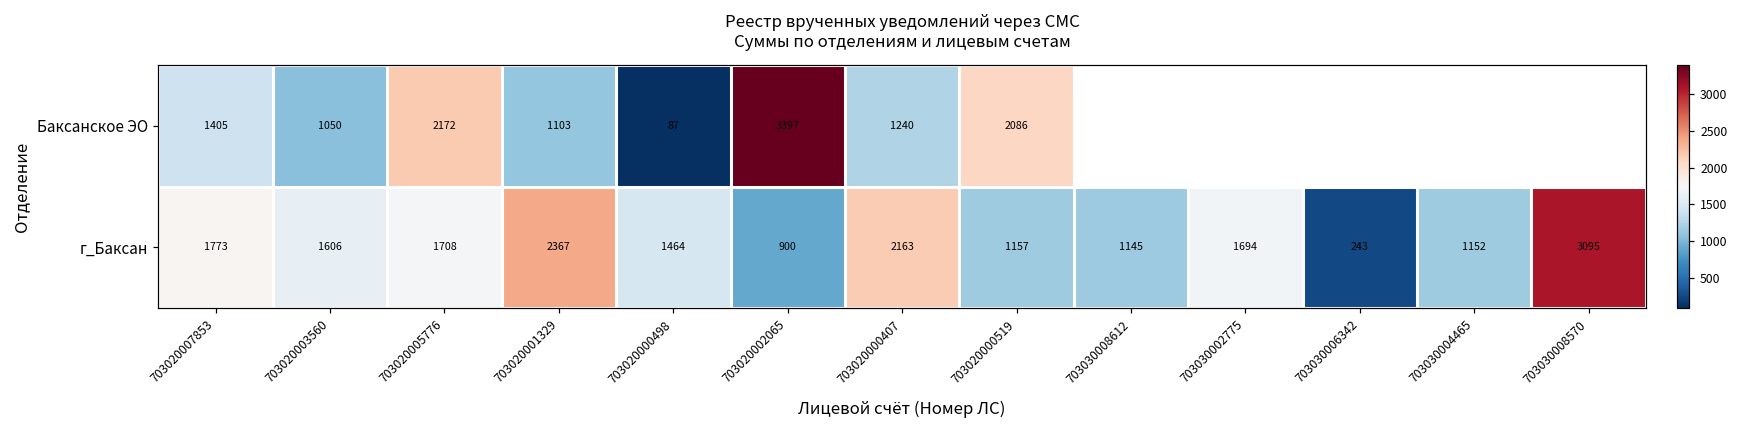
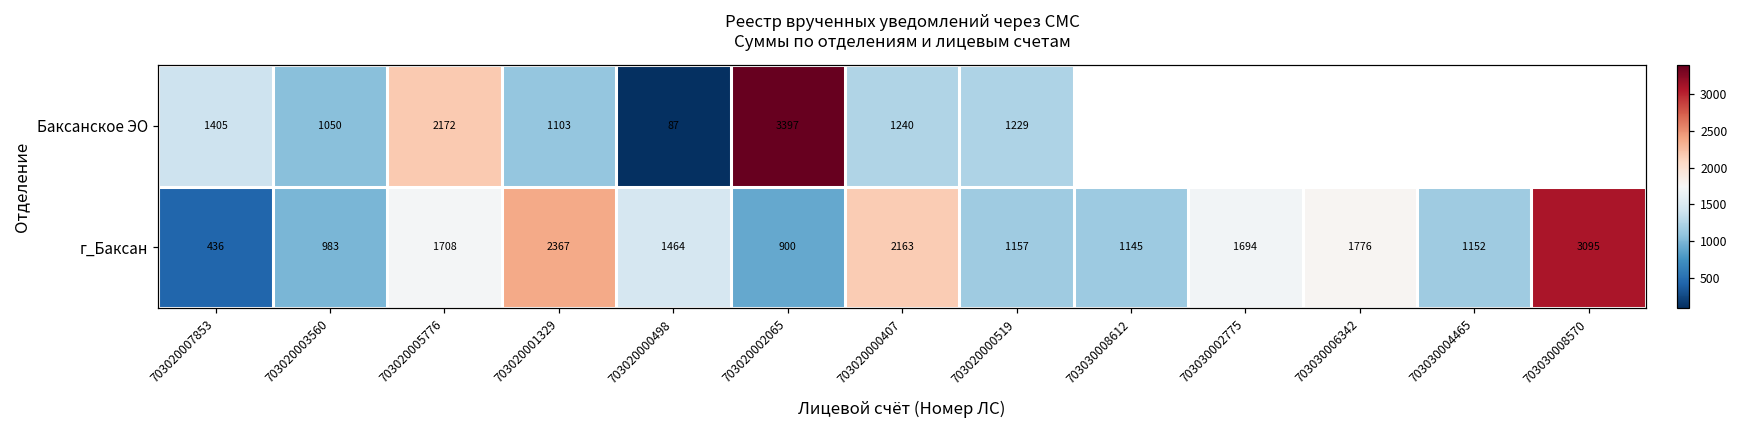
Баксанское ЭО, 703020000519: 2086 -> 1229
г_Баксан, 703020007853: 1773 -> 436
г_Баксан, 703020003560: 1606 -> 983
г_Баксан, 703030006342: 243 -> 1776
